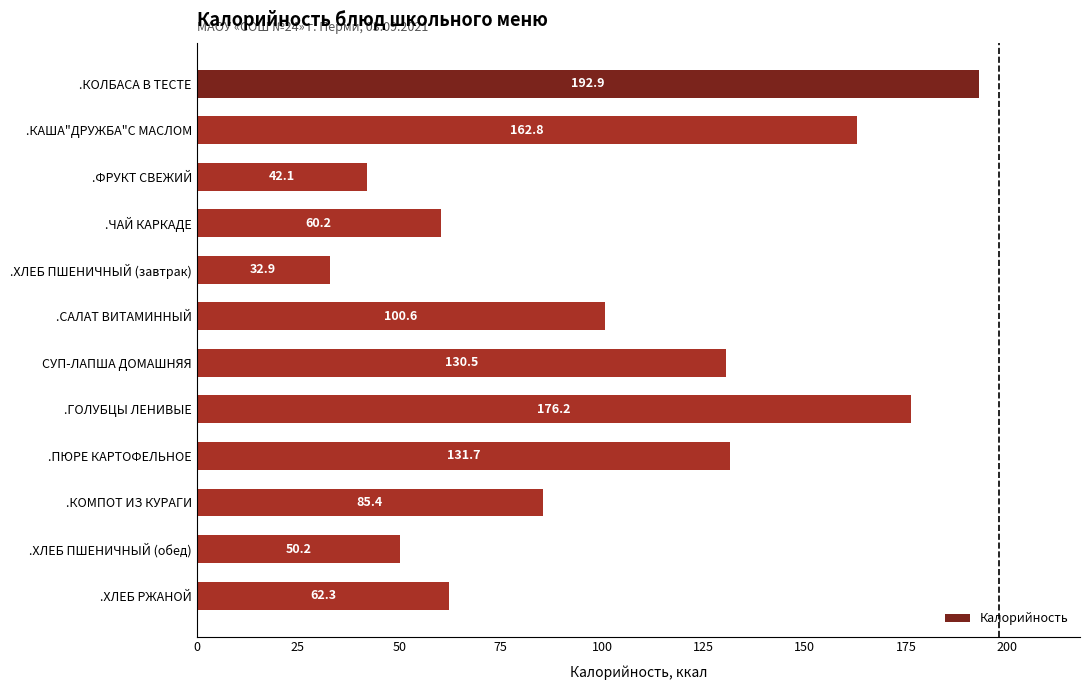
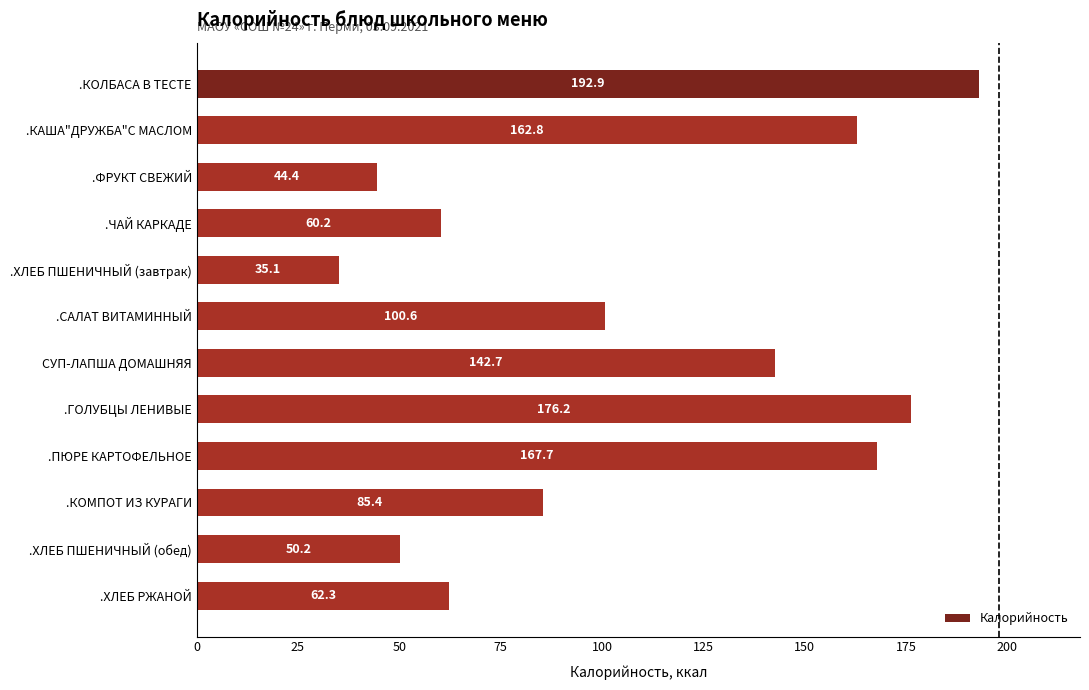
.ФРУКТ СВЕЖИЙ: 42.1 -> 44.4
.ХЛЕБ ПШЕНИЧНЫЙ (завтрак): 32.9 -> 35.1
СУП-ЛАПША ДОМАШНЯЯ: 130.5 -> 142.7
.ПЮРЕ КАРТОФЕЛЬНОЕ: 131.7 -> 167.7
